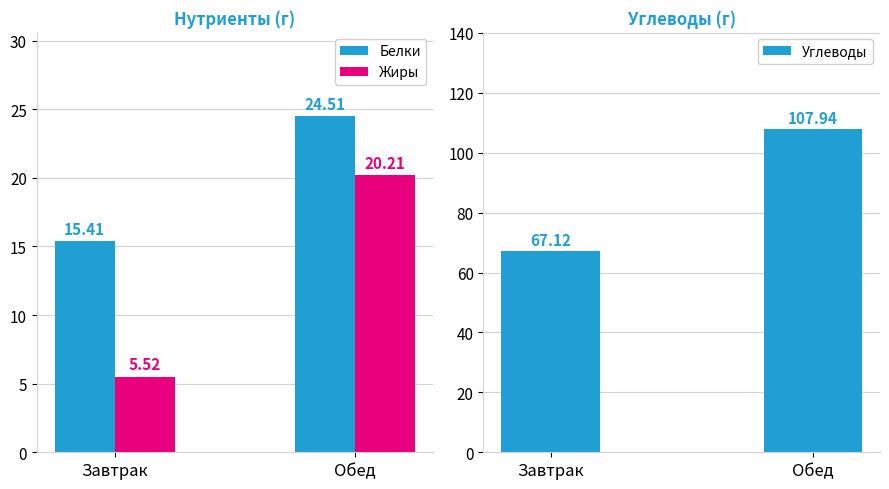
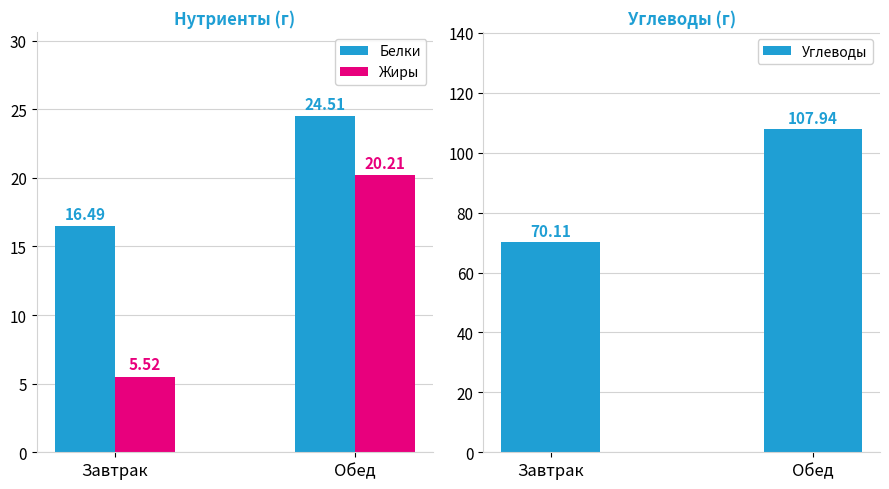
Нутриенты (г), Белки, Завтрак: 15.41 -> 16.49
Углеводы (г), Завтрак: 67.12 -> 70.11
